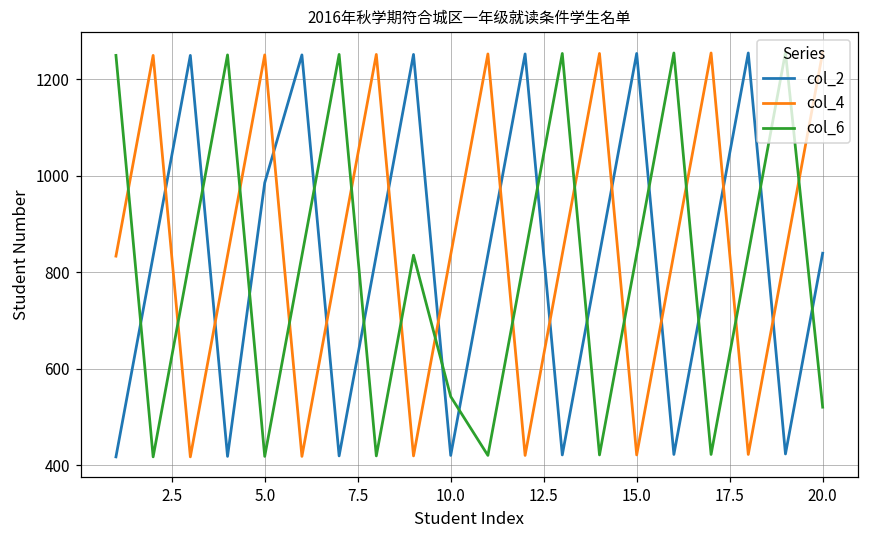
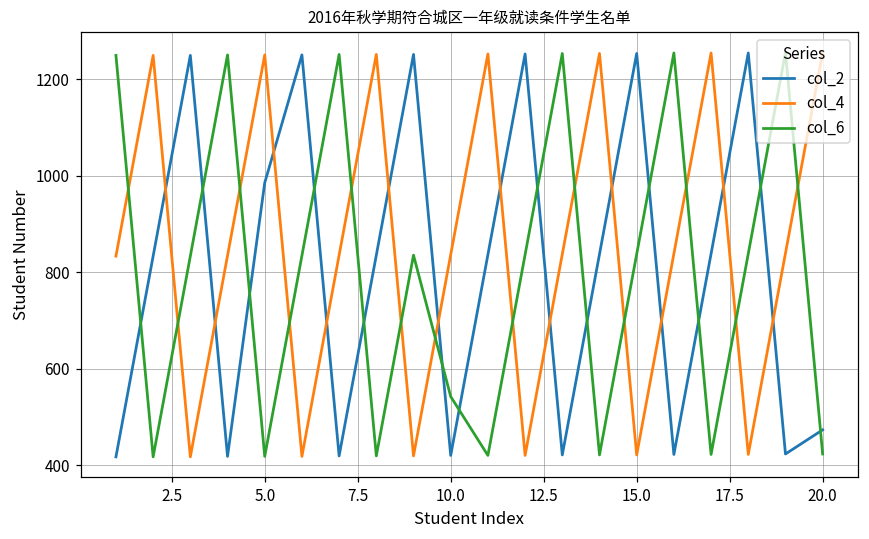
col_2, 20.0: 840 -> 470
col_6, 20.0: 520 -> 420
